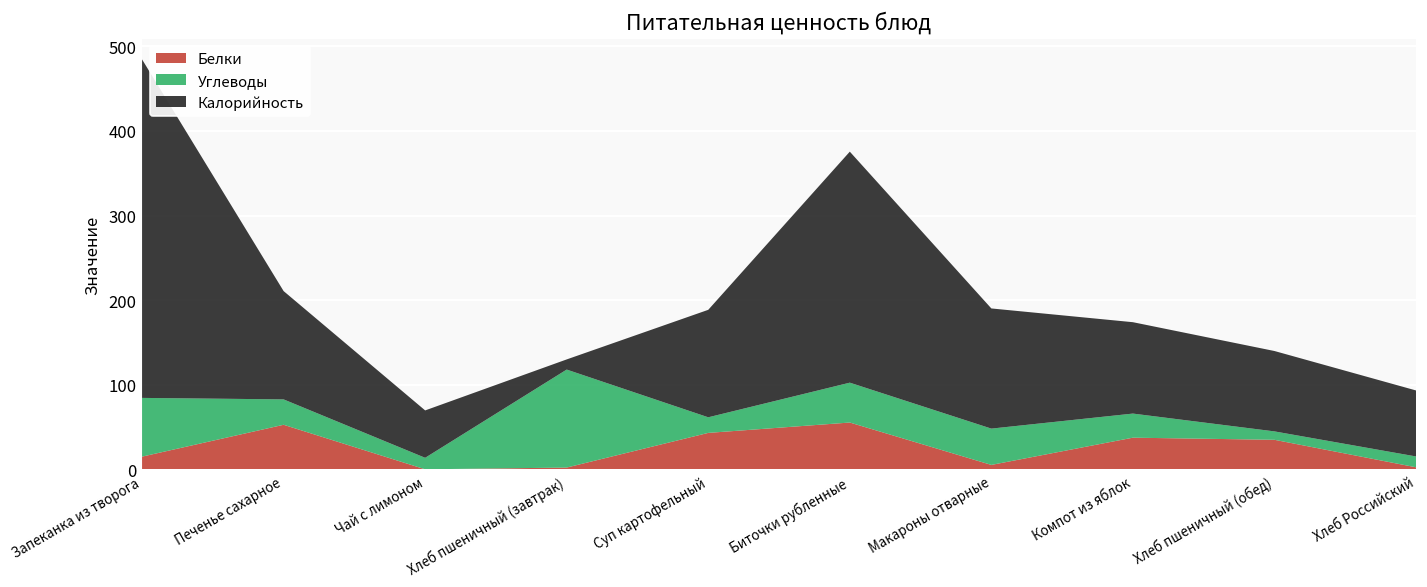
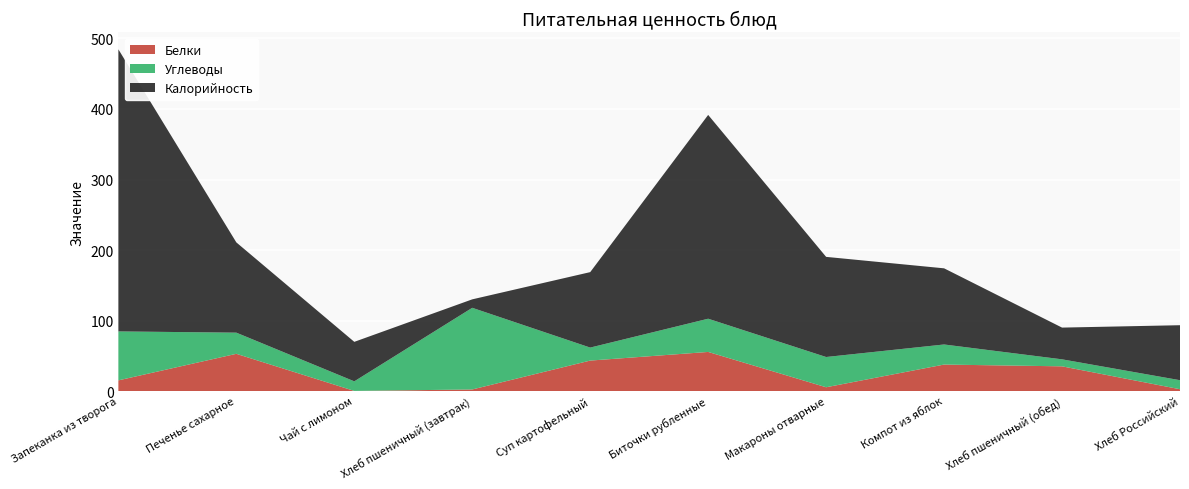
Калорийность, Суп картофельный: 130 -> 110
Калорийность, Биточки рубленные: 270 -> 290
Калорийность, Хлеб пшеничный (обед): 100 -> 40
